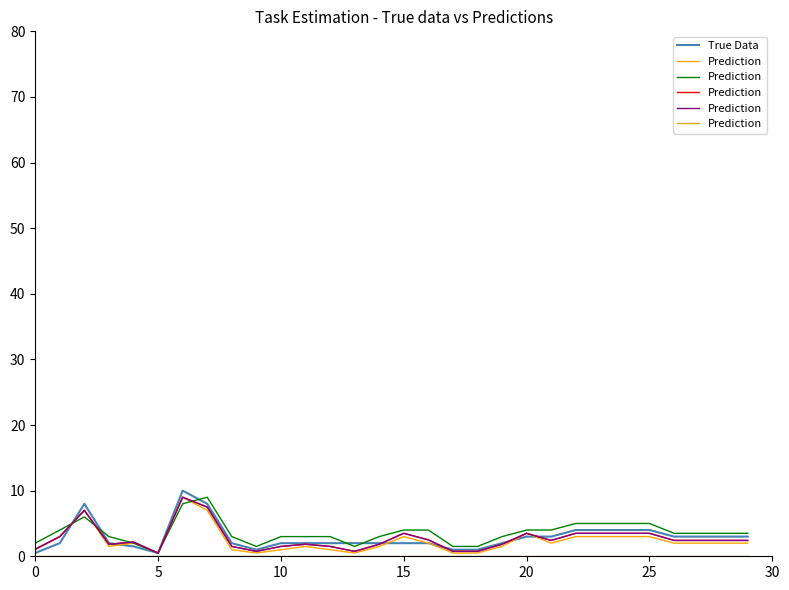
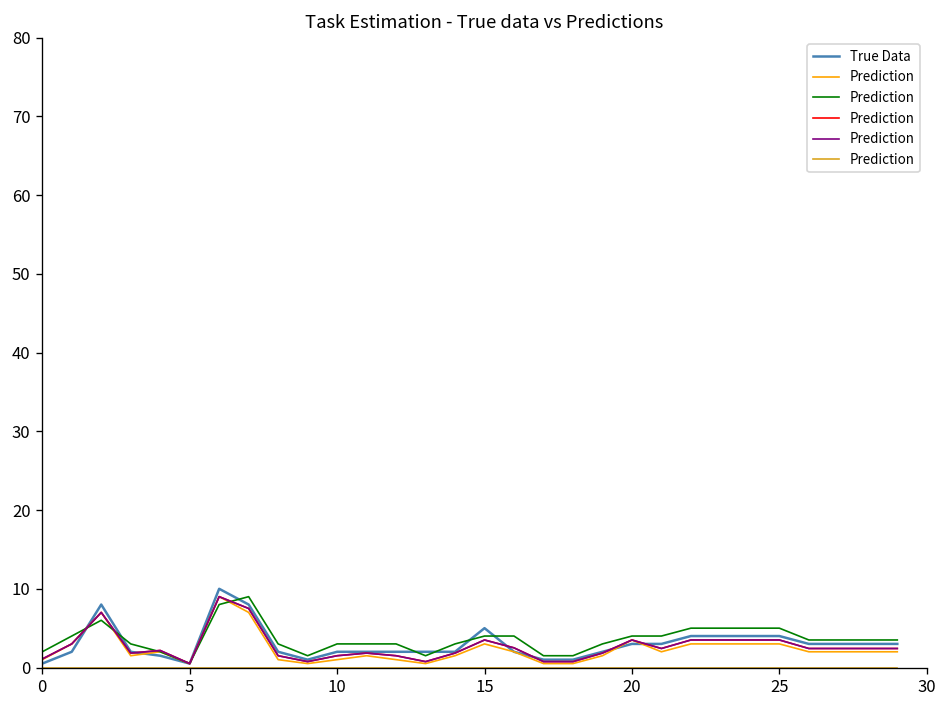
True Data, 15: 2 -> 5
